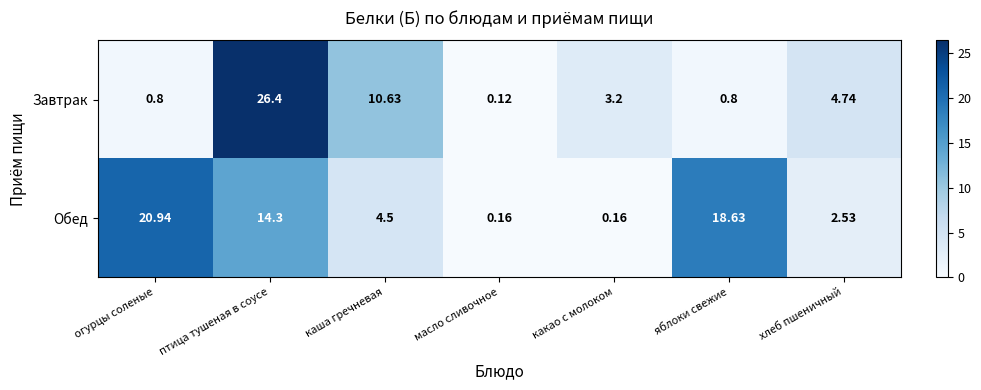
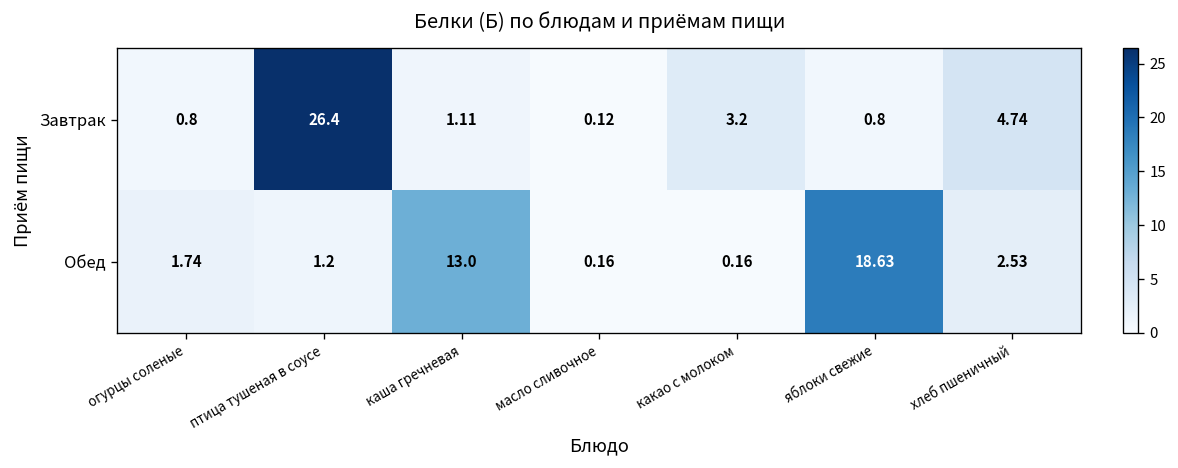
Завтрак, каша гречневая: 10.63 -> 1.11
Обед, огурцы соленые: 20.94 -> 1.74
Обед, птица тушеная в соусе: 14.3 -> 1.2
Обед, каша гречневая: 4.5 -> 13.0
